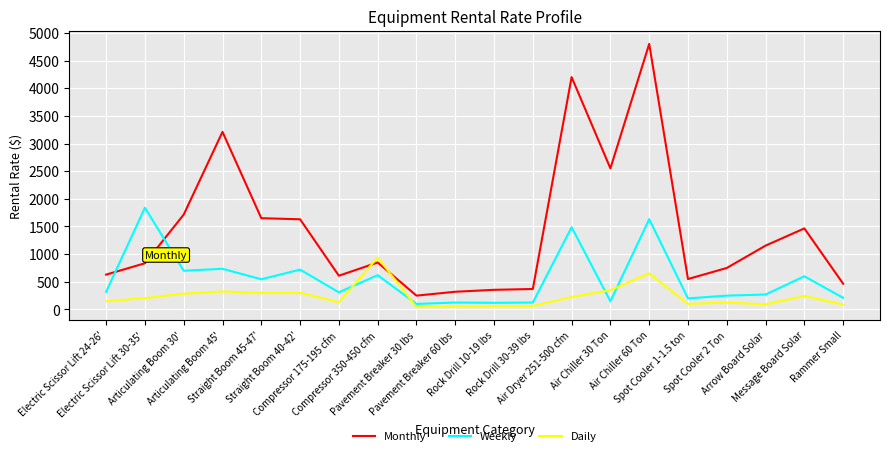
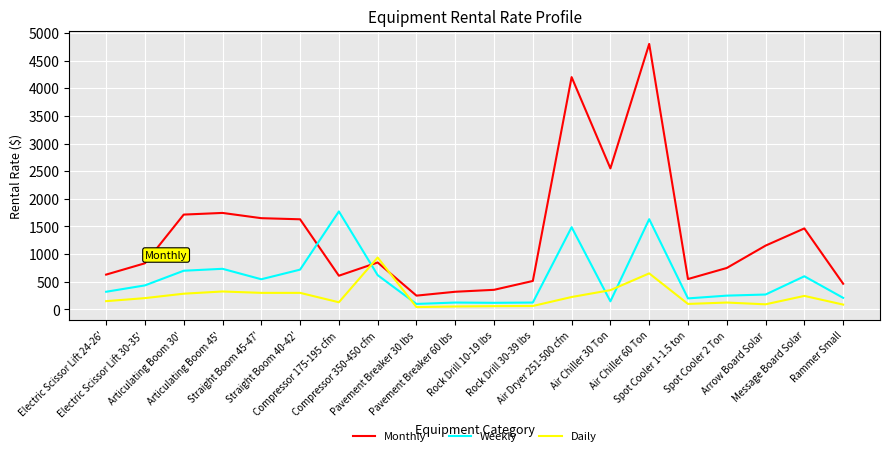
Weekly, Electric Scissor Lift 30-35': 1800 -> 400
Monthly, Articulating Boom 45': 3200 -> 1700
Weekly, Compressor 175-195 cfm: 300 -> 1800
Monthly, Rock Drill 30-39 lbs: 400 -> 500
